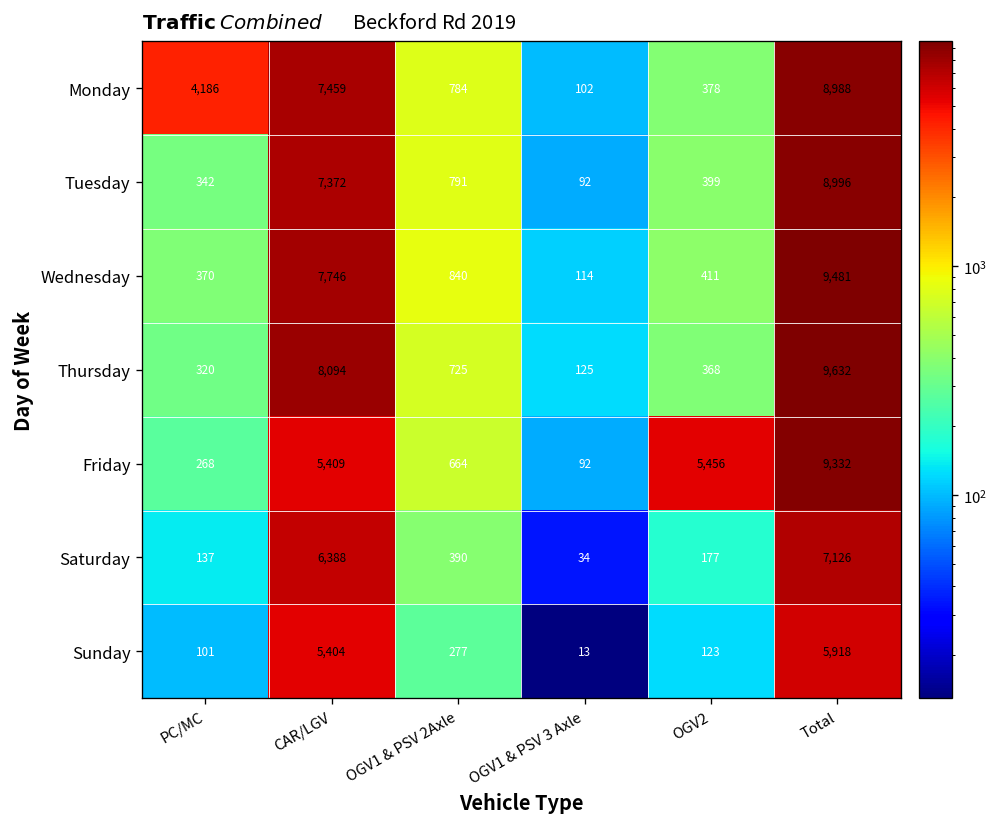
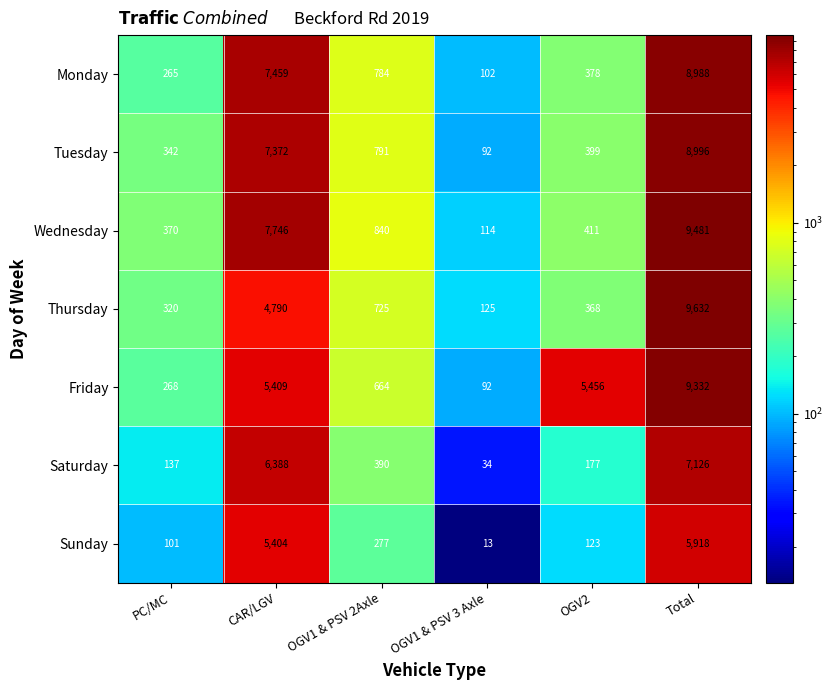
Monday, PC/MC: 4,186 -> 265
Thursday, CAR/LGV: 8,094 -> 4,790
